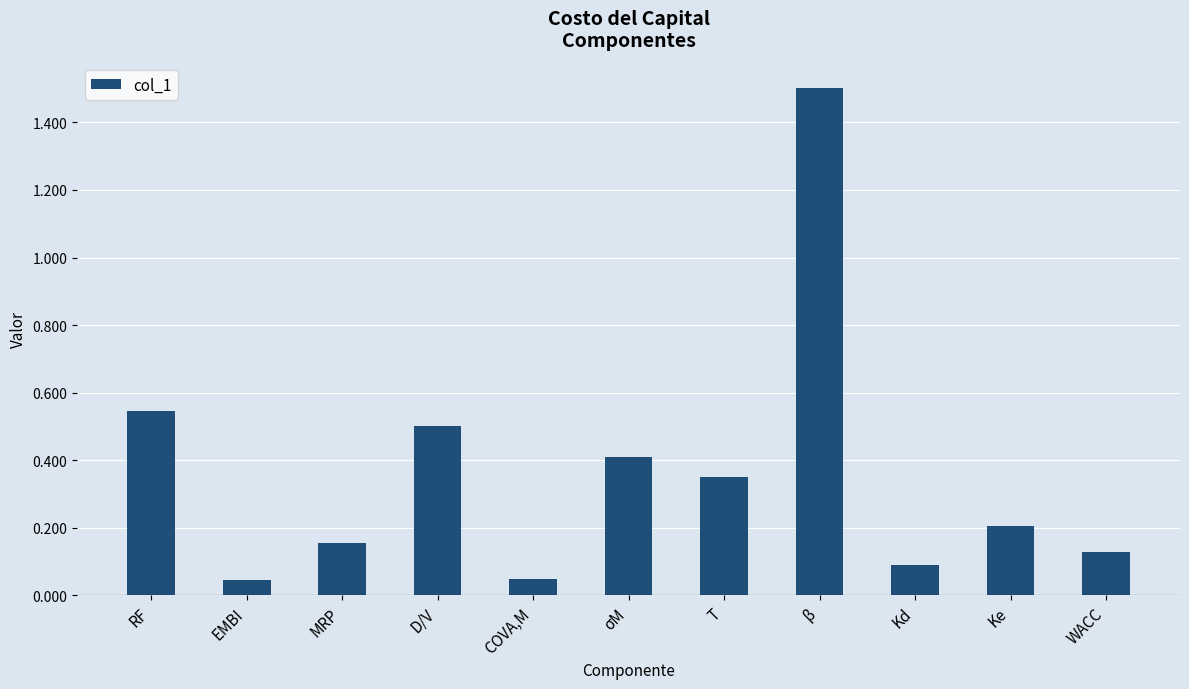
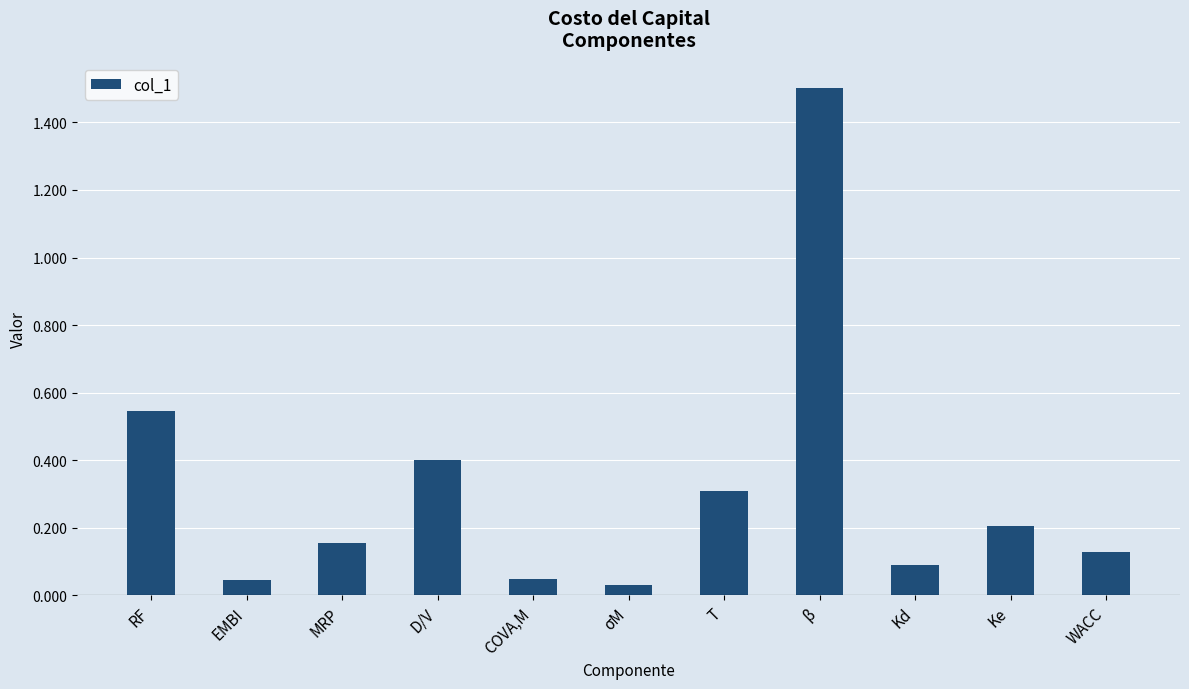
D/V: 0.5 -> 0.4
σM: 0.41 -> 0.03
T: 0.35 -> 0.31
